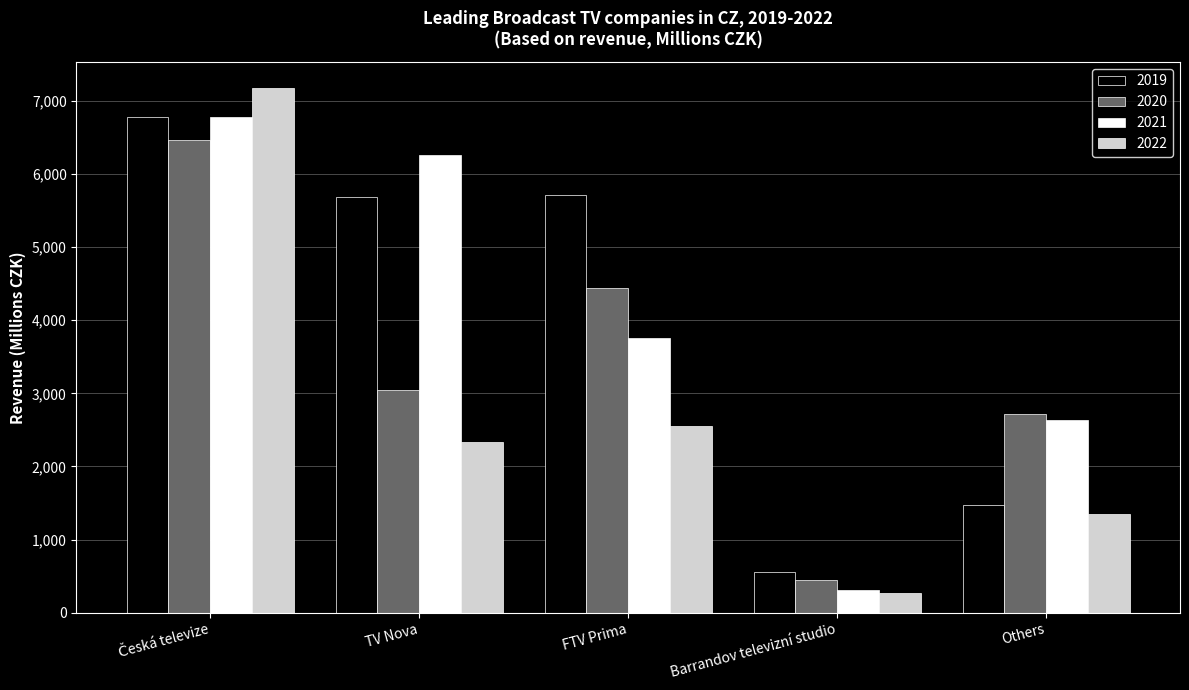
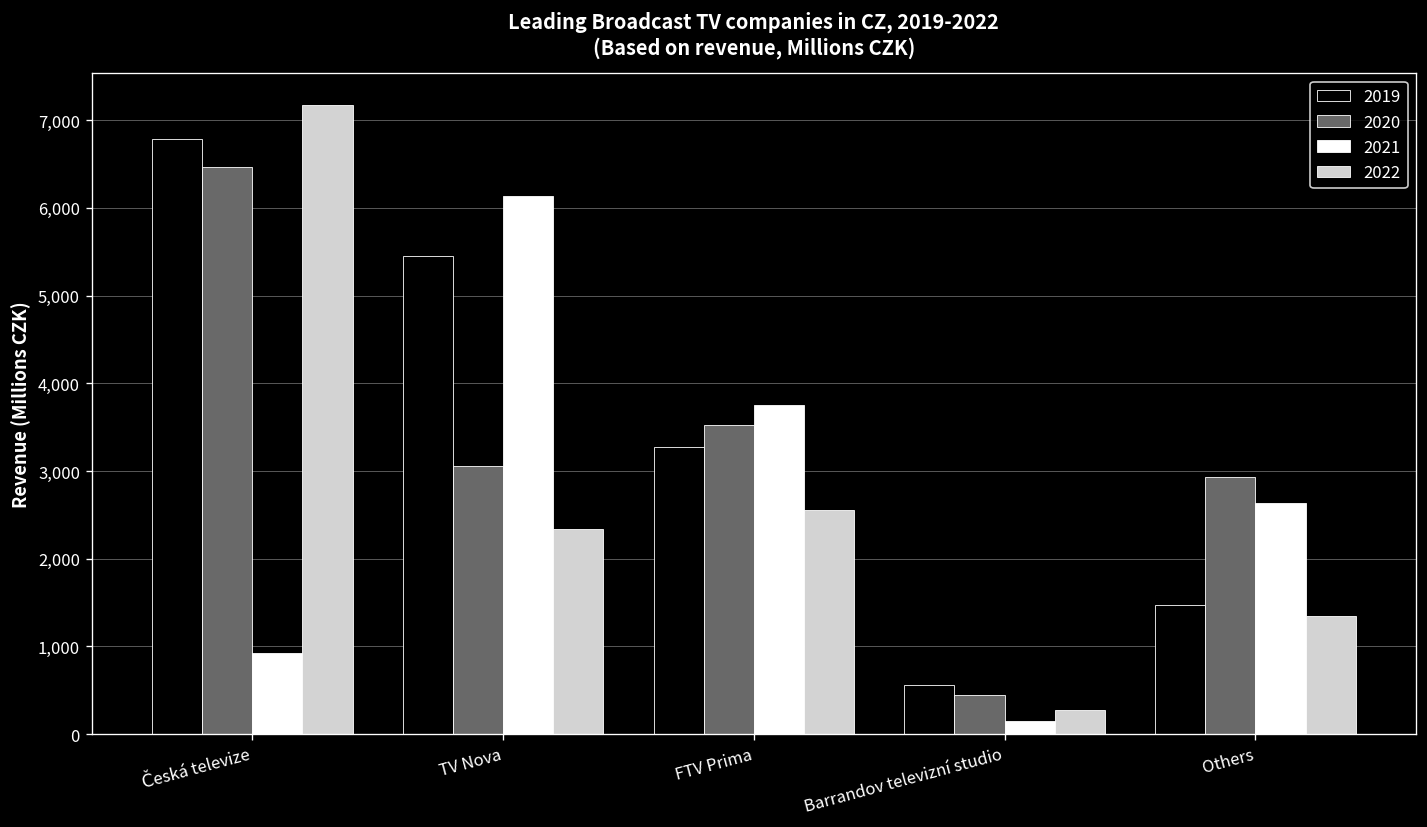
2021, Česká televize: 6,800 -> 900
2019, TV Nova: 5,700 -> 5,500
2021, TV Nova: 6,300 -> 6,100
2019, FTV Prima: 5,700 -> 3,300
2020, FTV Prima: 4,400 -> 3,500
2021, Barrandov televizní studio: 300 -> 100
2020, Others: 2,700 -> 2,900
